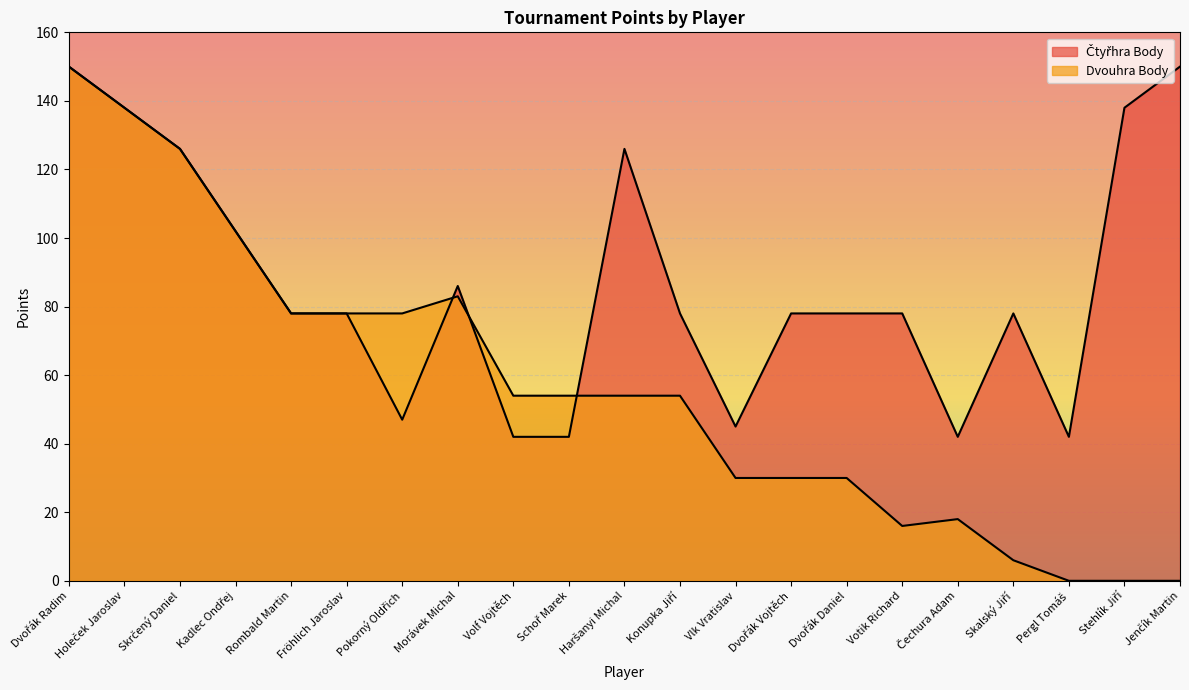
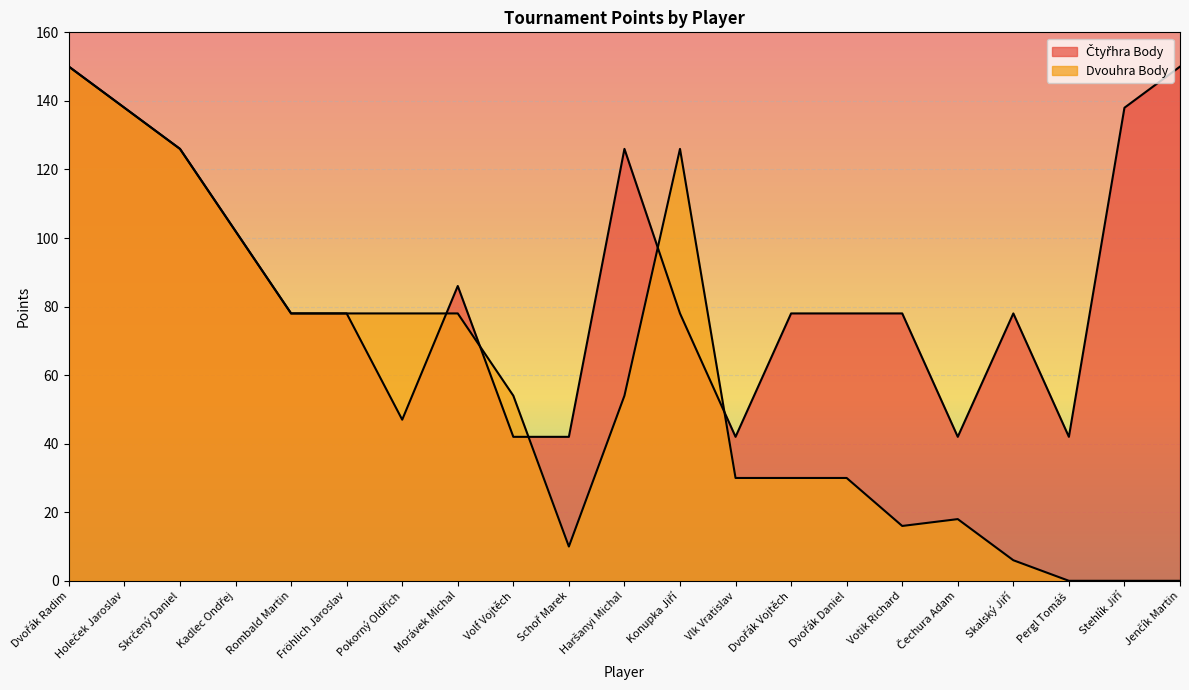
Dvouhra Body, Morávek Michal: 83 -> 78
Dvouhra Body, Schoř Marek: 54 -> 10
Dvouhra Body, Konupka Jiří: 54 -> 126
Čtyřhra Body, Vlk Vratislav: 45 -> 42
